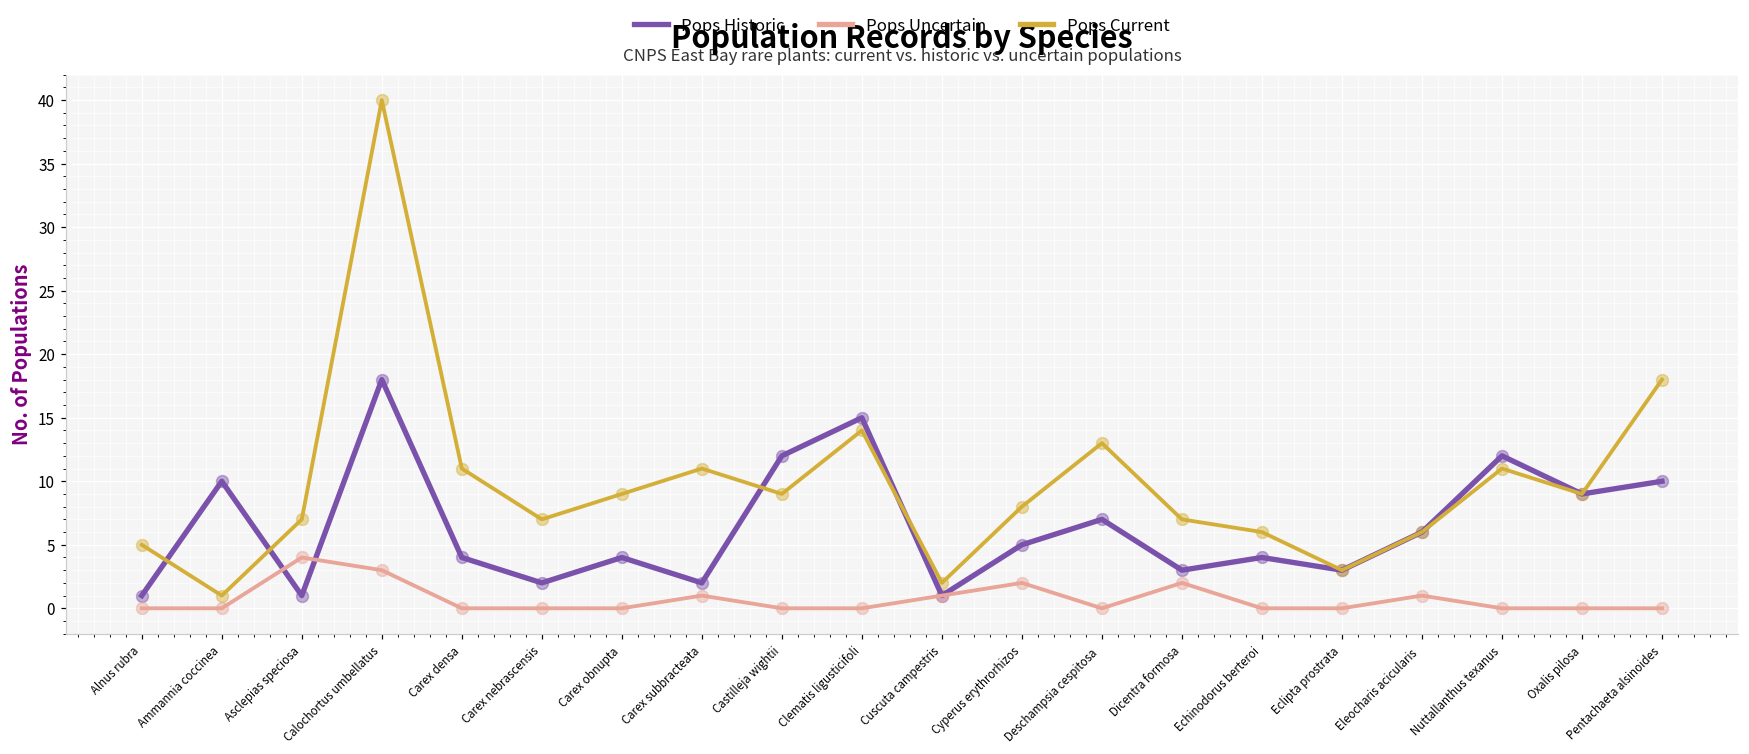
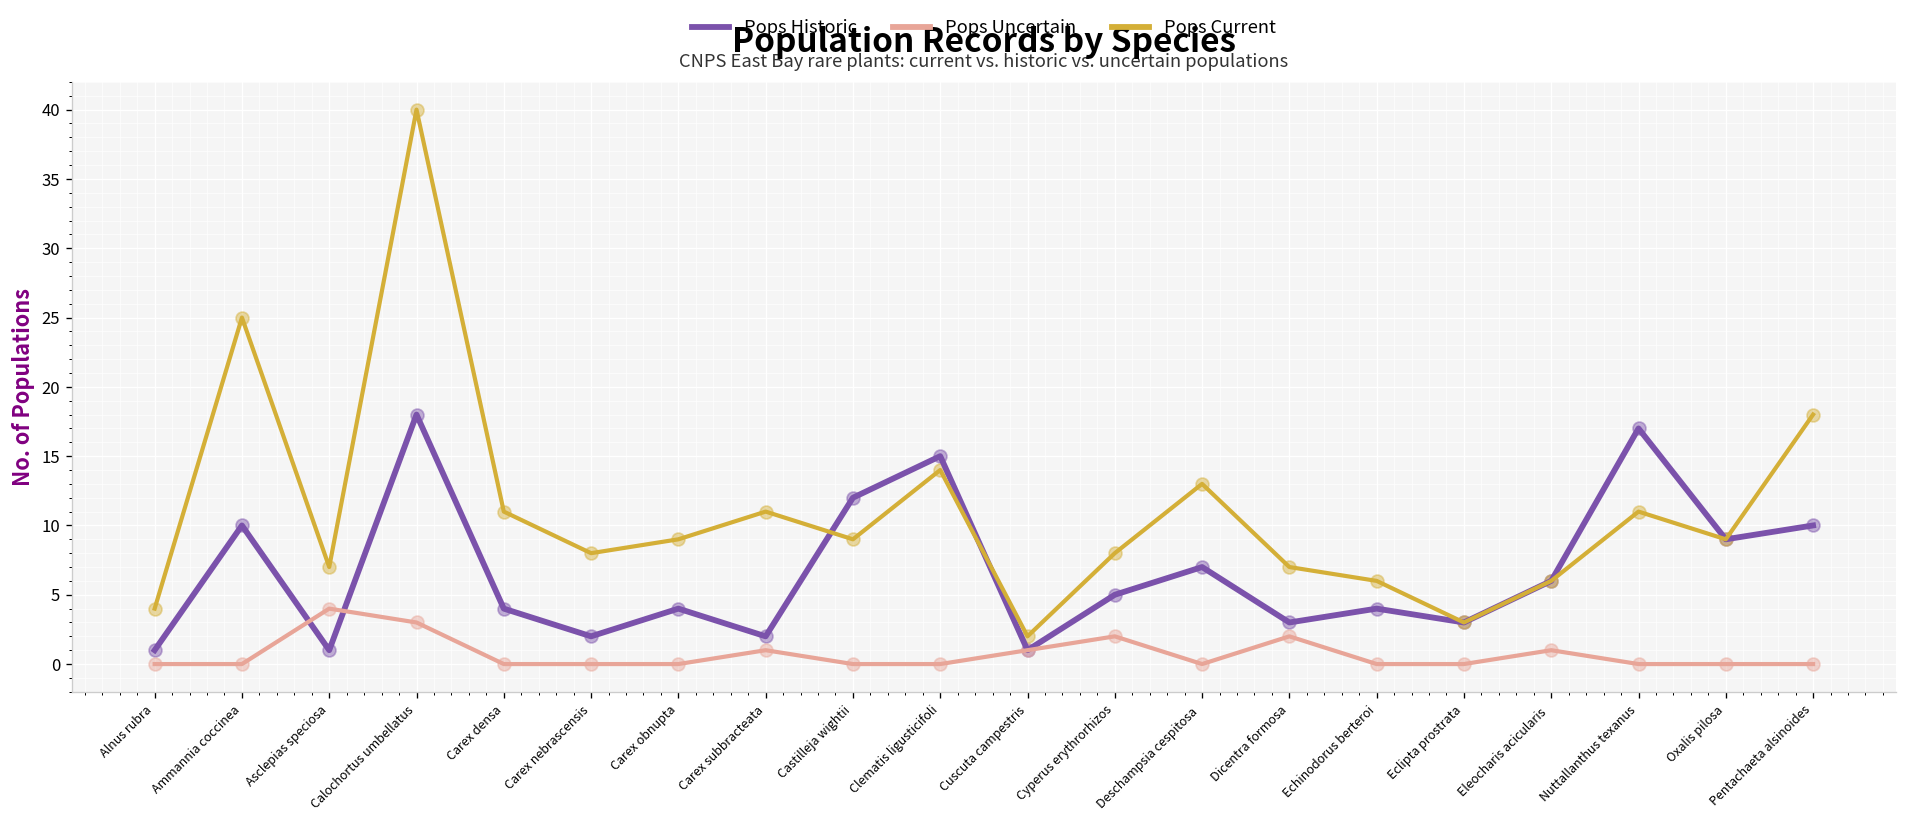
Pops Current, Alnus rubra: 5 -> 4
Pops Current, Ammannia coccinea: 1 -> 25
Pops Current, Carex nebrascensis: 7 -> 8
Pops Historic, Nuttallanthus texanus: 12 -> 17
